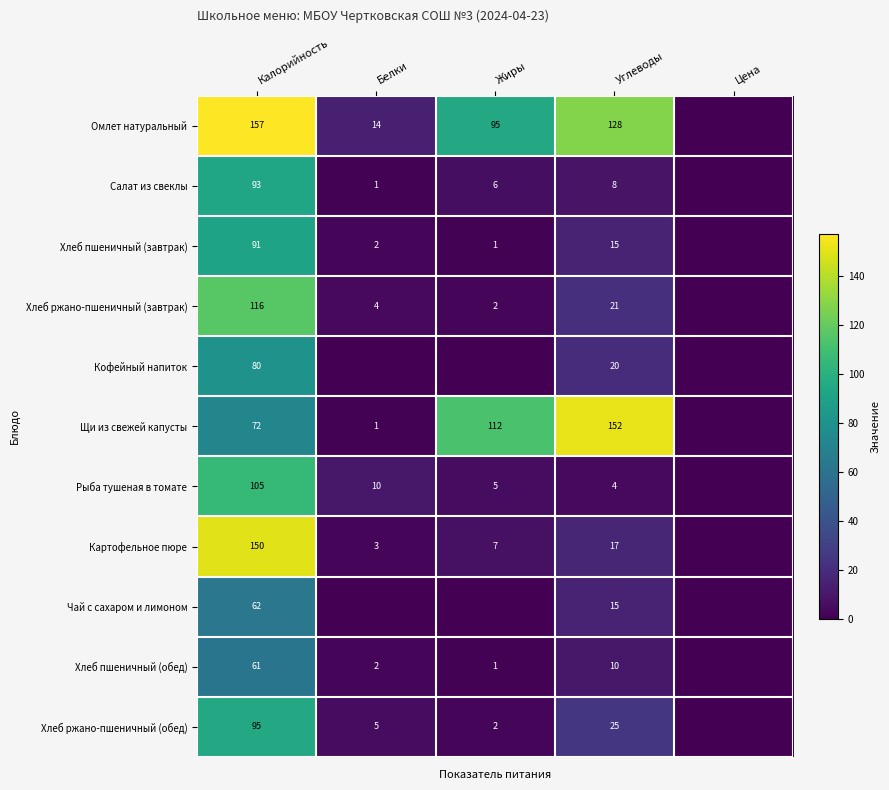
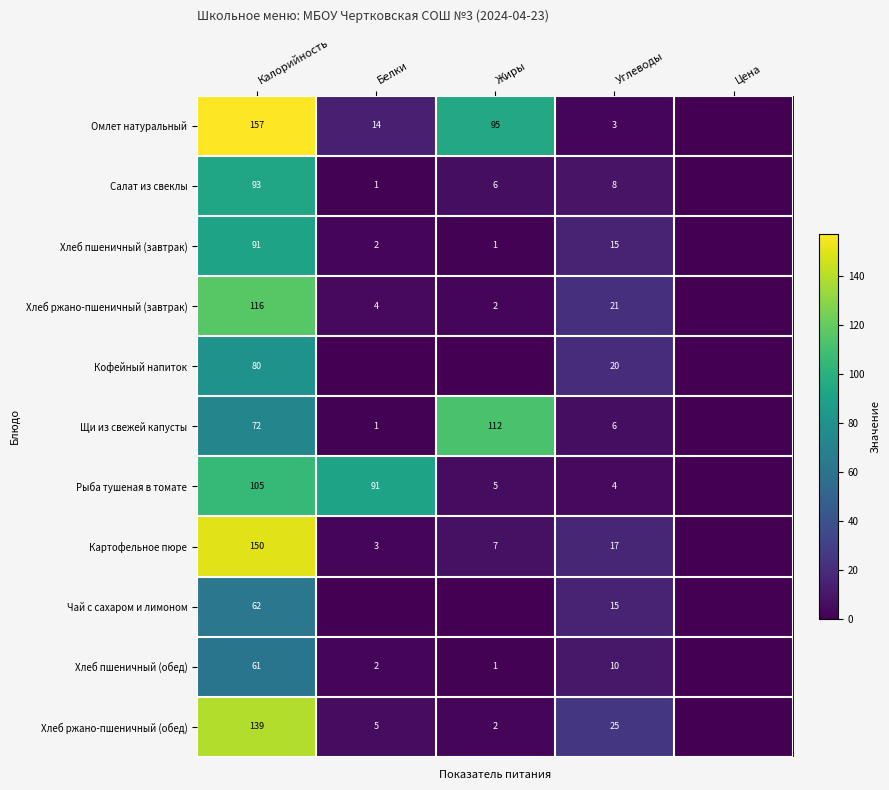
Омлет натуральный, Углеводы: 128 -> 3
Щи из свежей капусты, Углеводы: 152 -> 6
Рыба тушеная в томате, Белки: 10 -> 91
Хлеб ржано-пшеничный (обед), Калорийность: 95 -> 139
